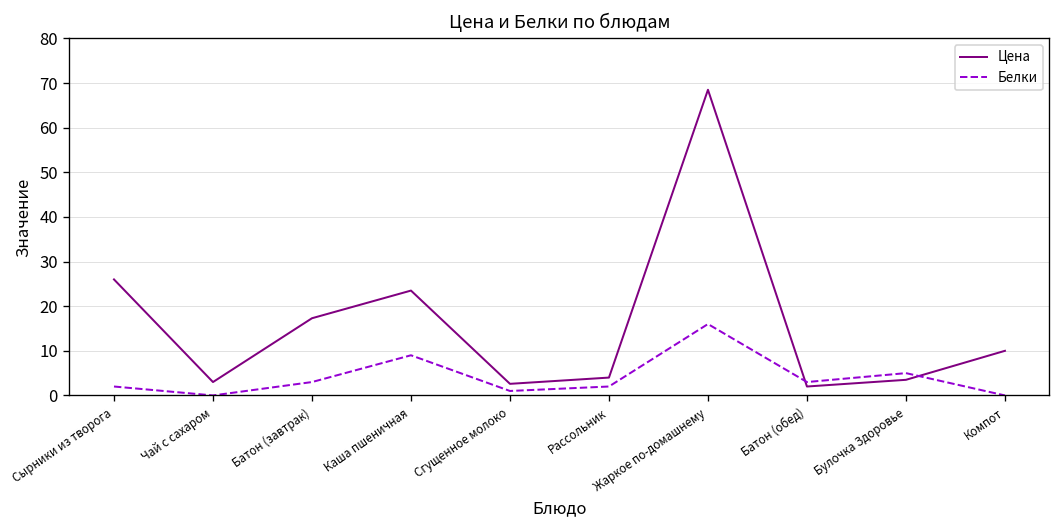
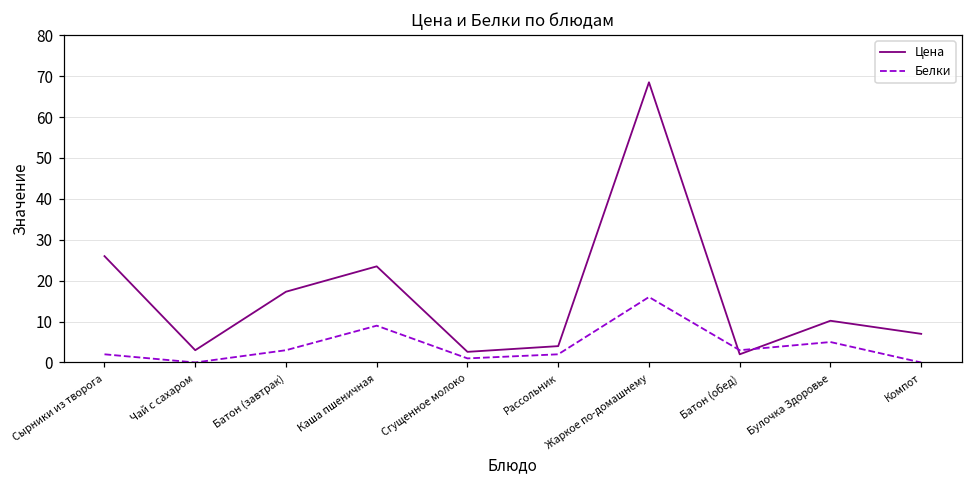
Цена, Булочка Здоровье: 4 -> 10
Цена, Компот: 10 -> 7
